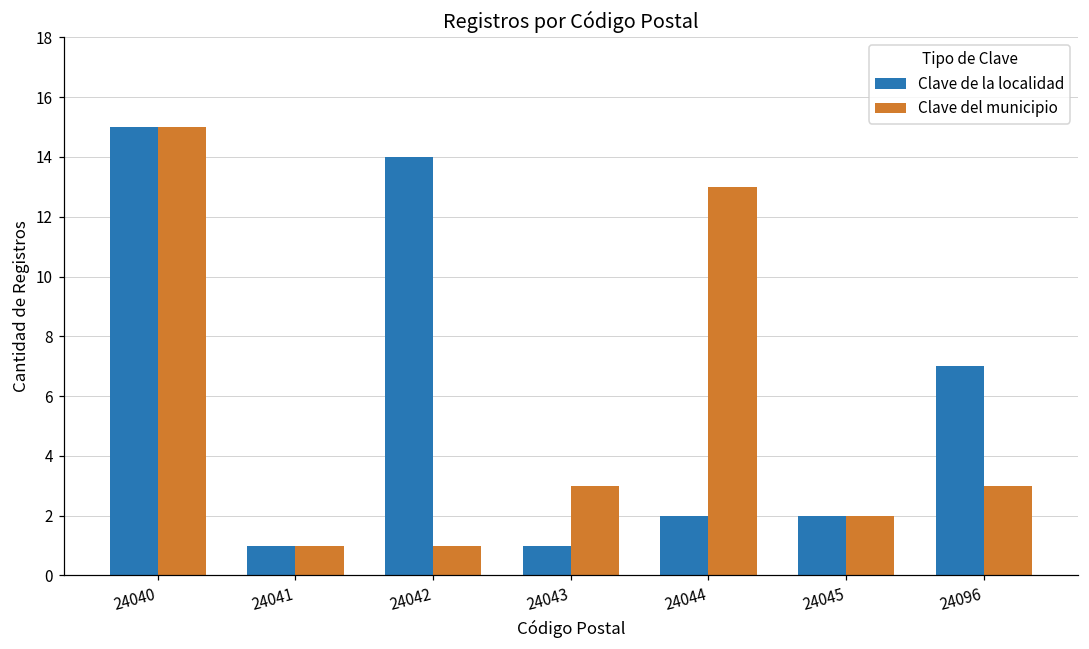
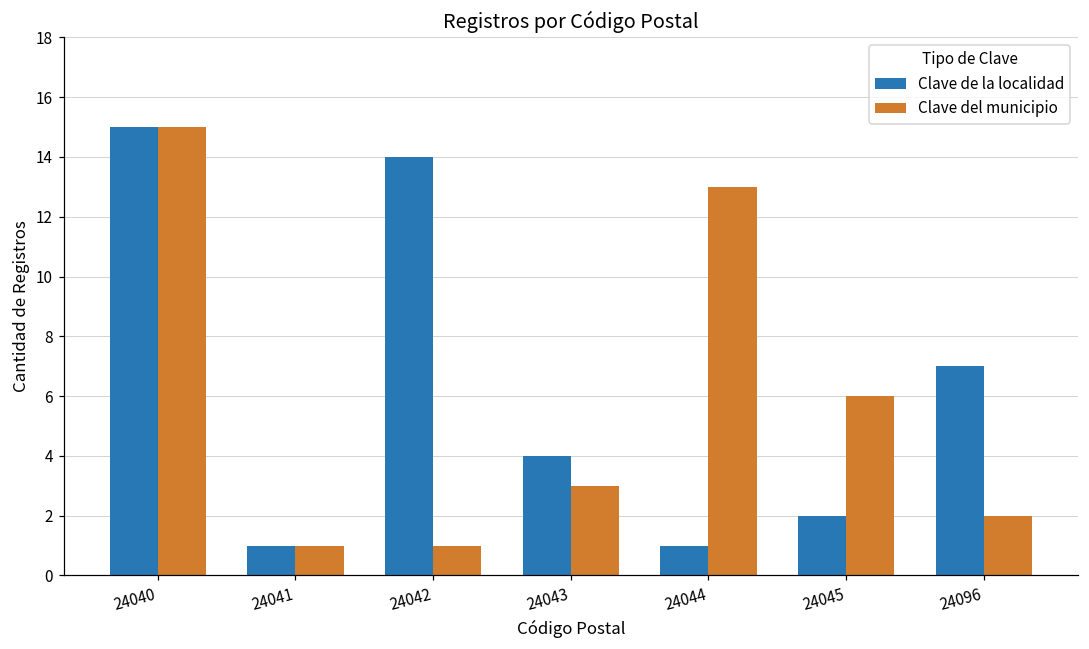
Clave de la localidad, 24043: 1 -> 4
Clave de la localidad, 24044: 2 -> 1
Clave del municipio, 24045: 2 -> 6
Clave del municipio, 24096: 3 -> 2
